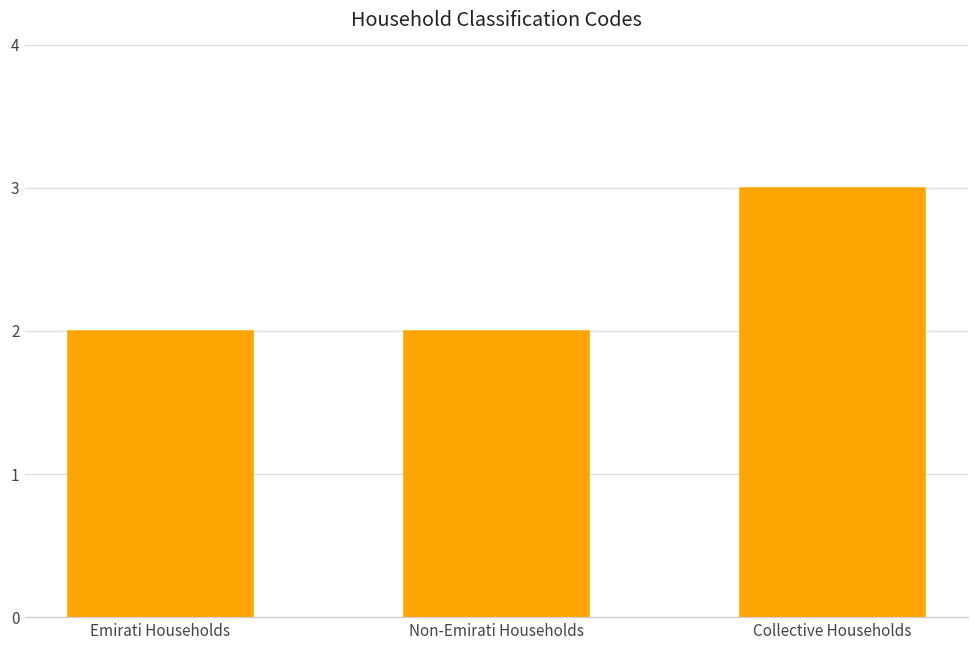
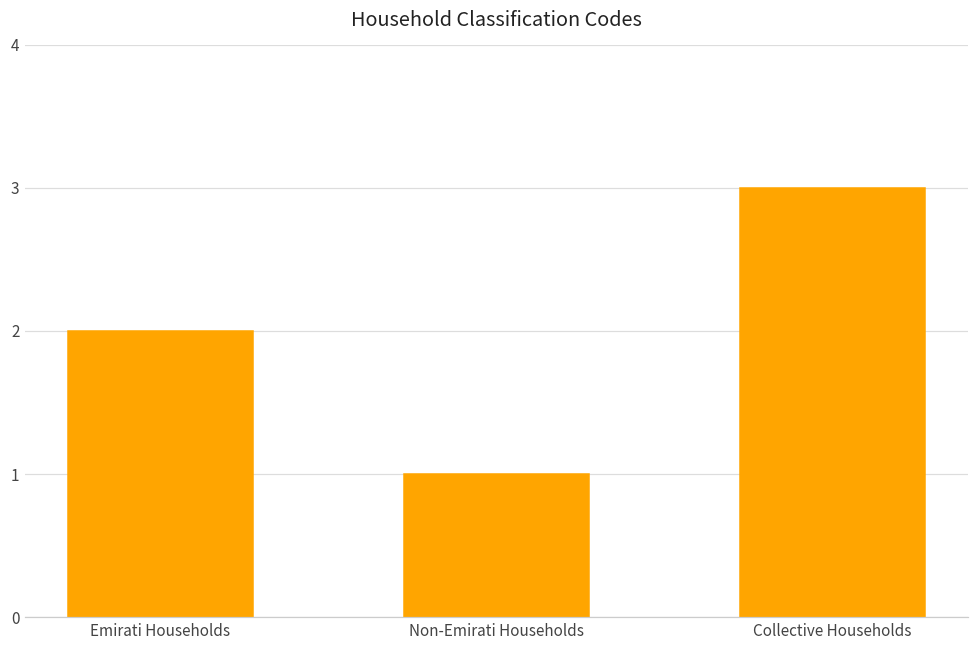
Non-Emirati Households: 2 -> 1
